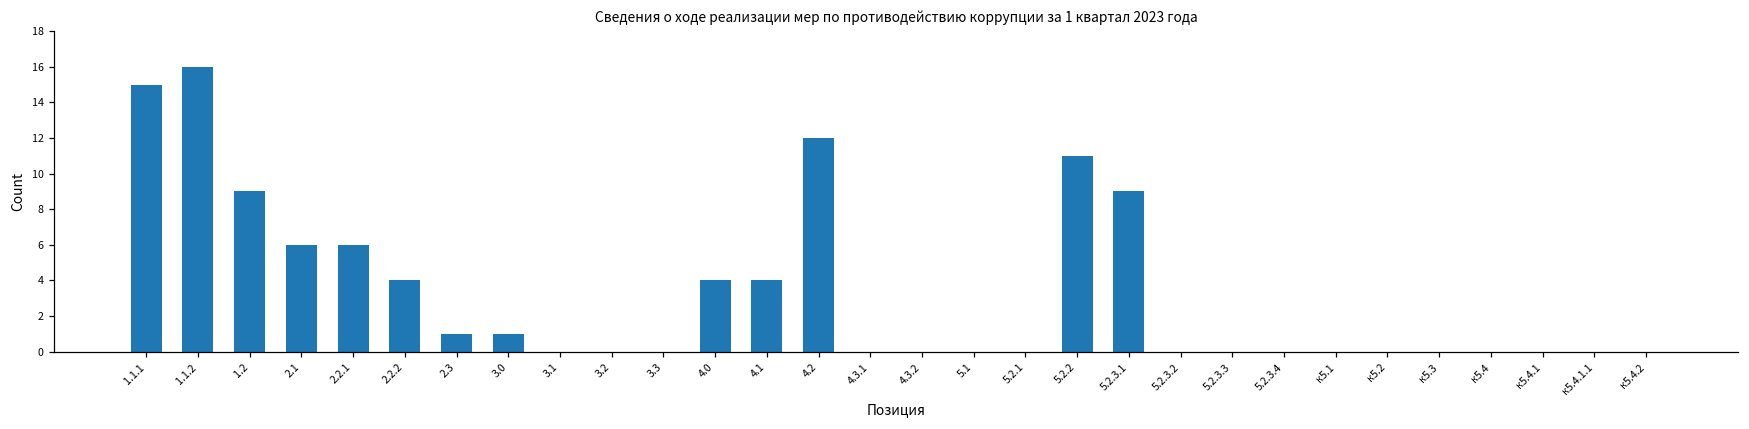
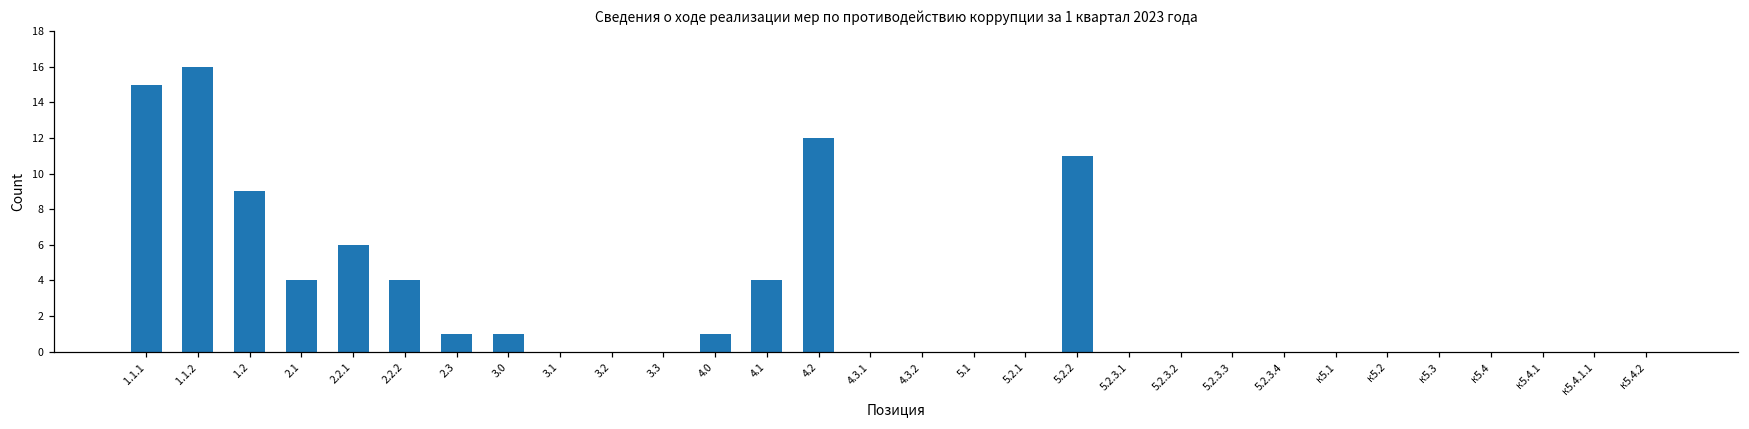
2.1: 6 -> 4
4.0: 4 -> 1
5.2.3.1: 9 -> 0
